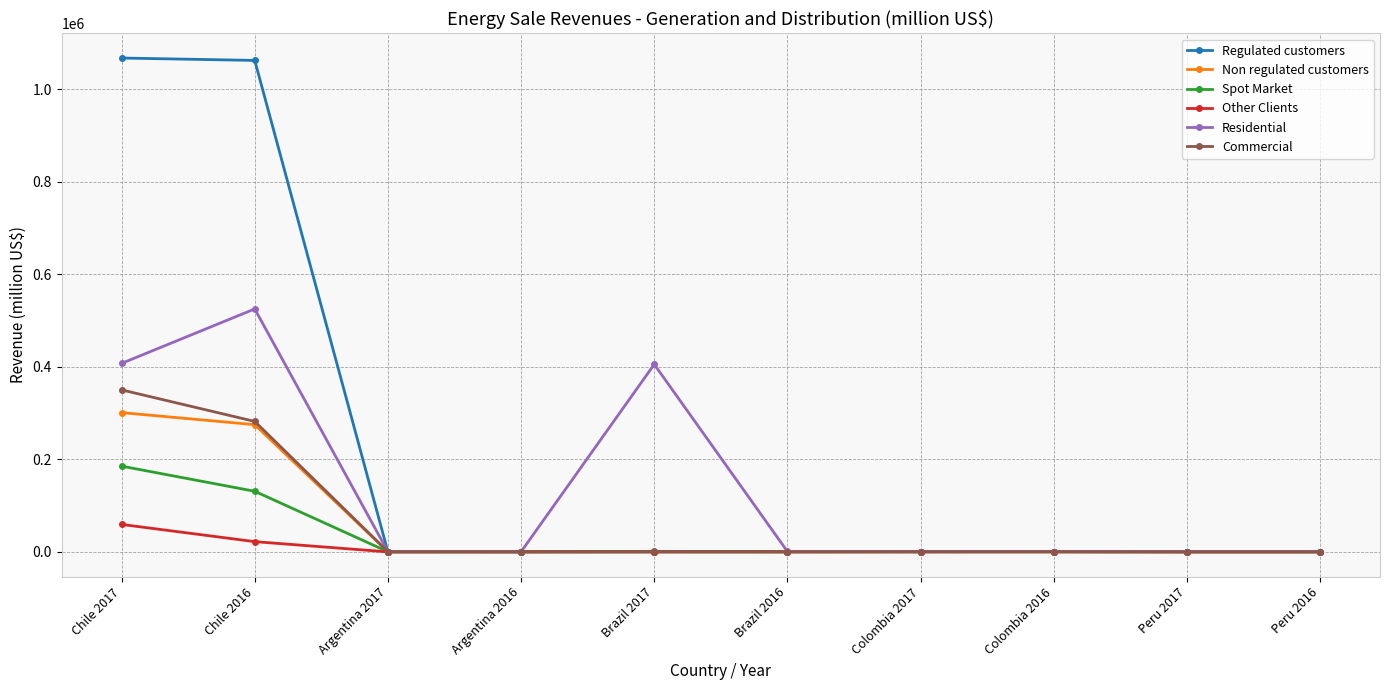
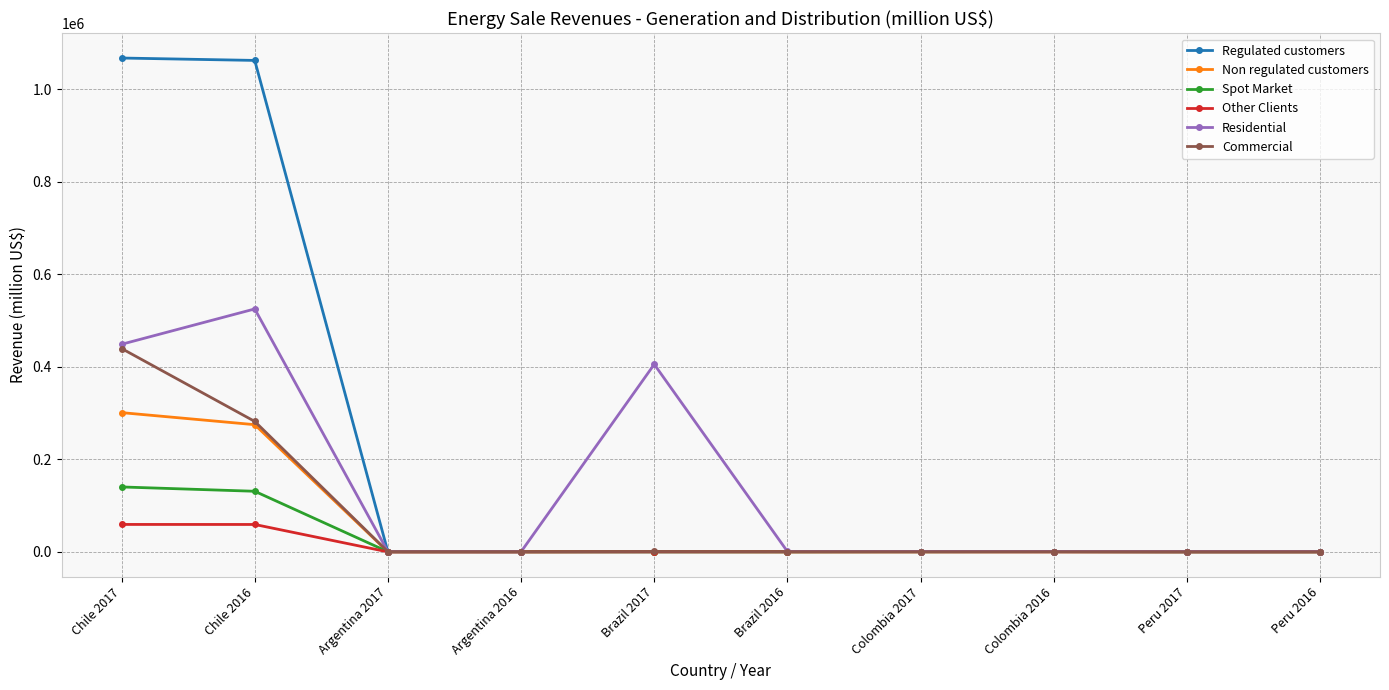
Spot Market, Chile 2017: 190000 -> 140000
Residential, Chile 2017: 410000 -> 450000
Commercial, Chile 2017: 350000 -> 440000
Other Clients, Chile 2016: 20000 -> 60000
